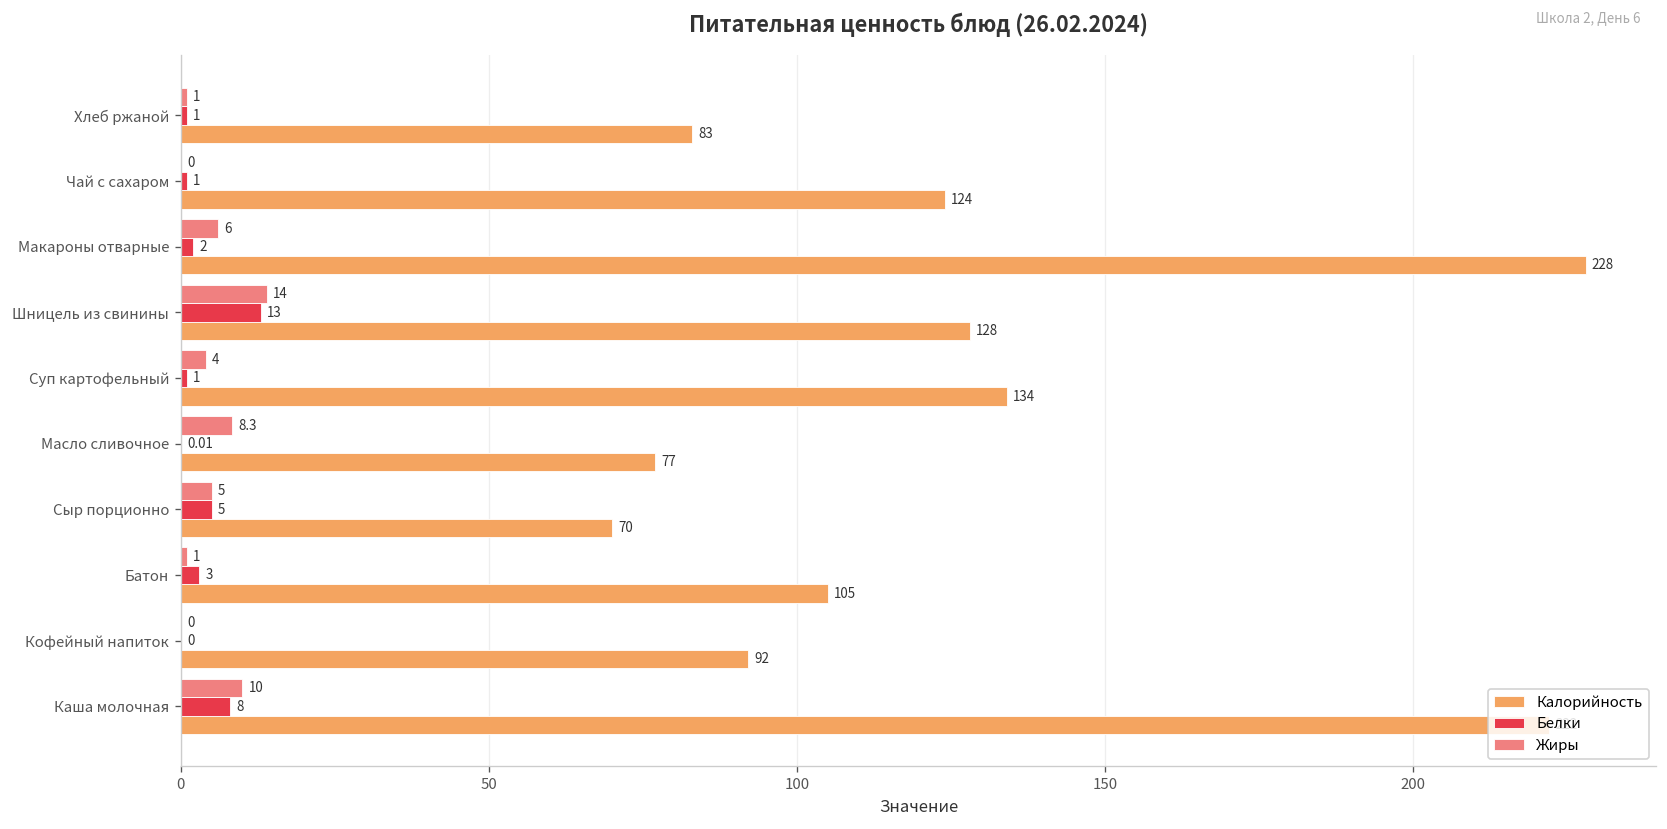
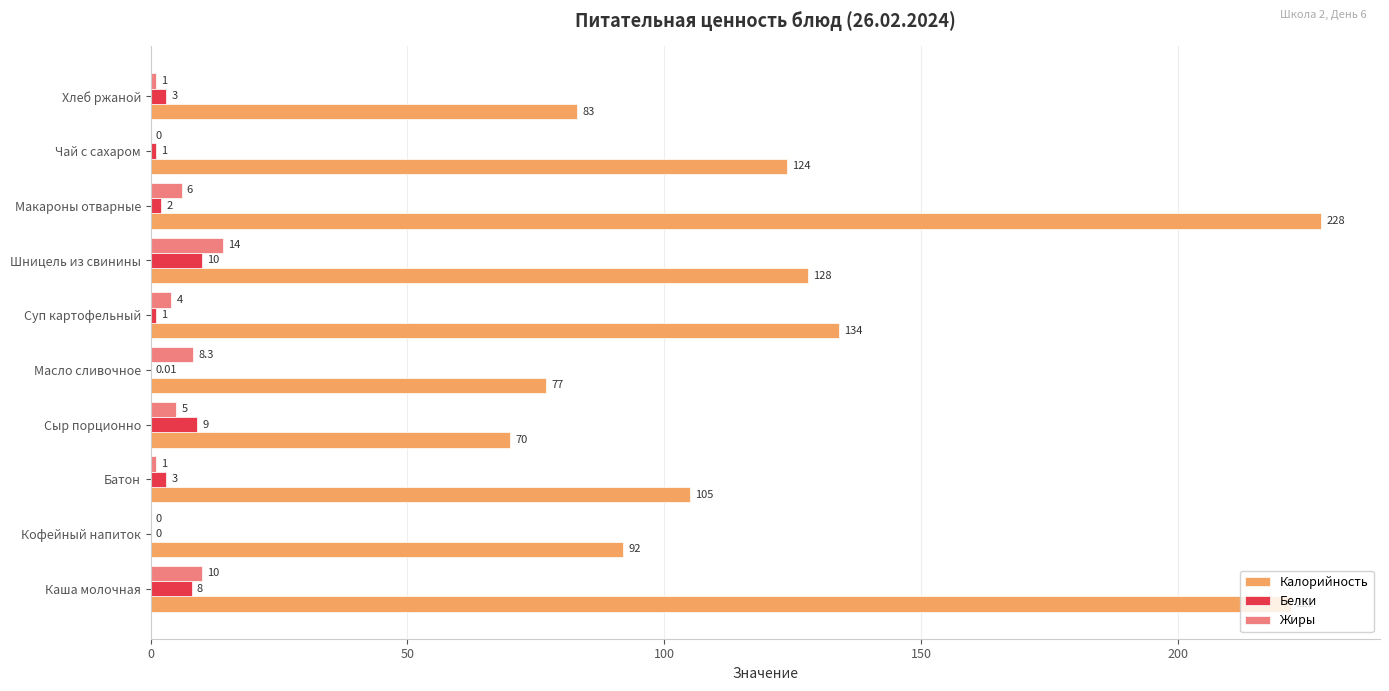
Белки, Хлеб ржаной: 1 -> 3
Белки, Шницель из свинины: 13 -> 10
Белки, Сыр порционно: 5 -> 9
